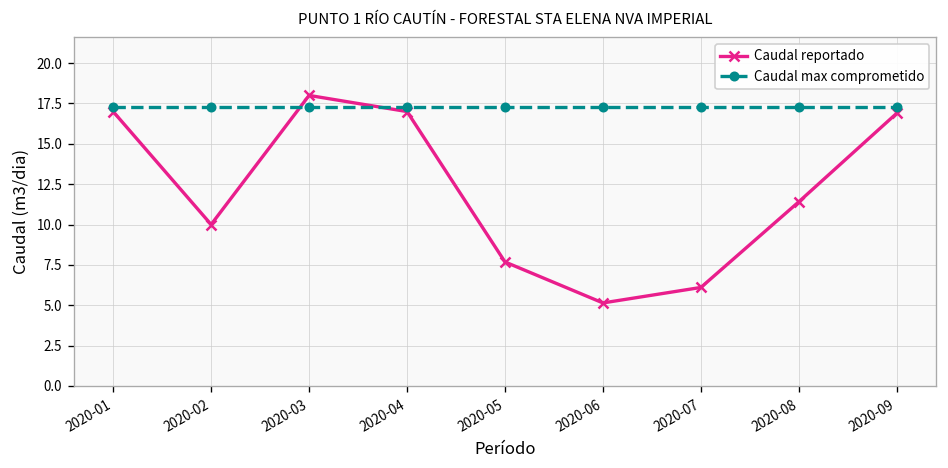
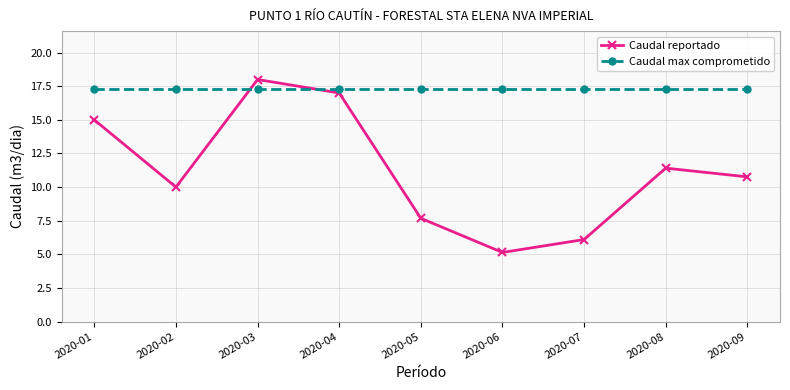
Caudal reportado, 2020-01: 17 -> 15
Caudal reportado, 2020-09: 16.9 -> 10.8
